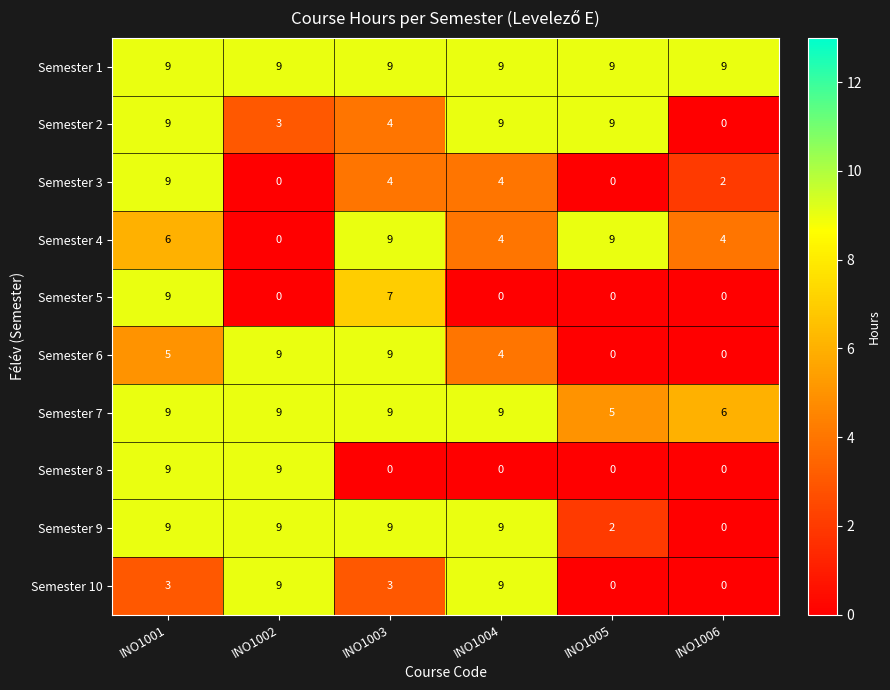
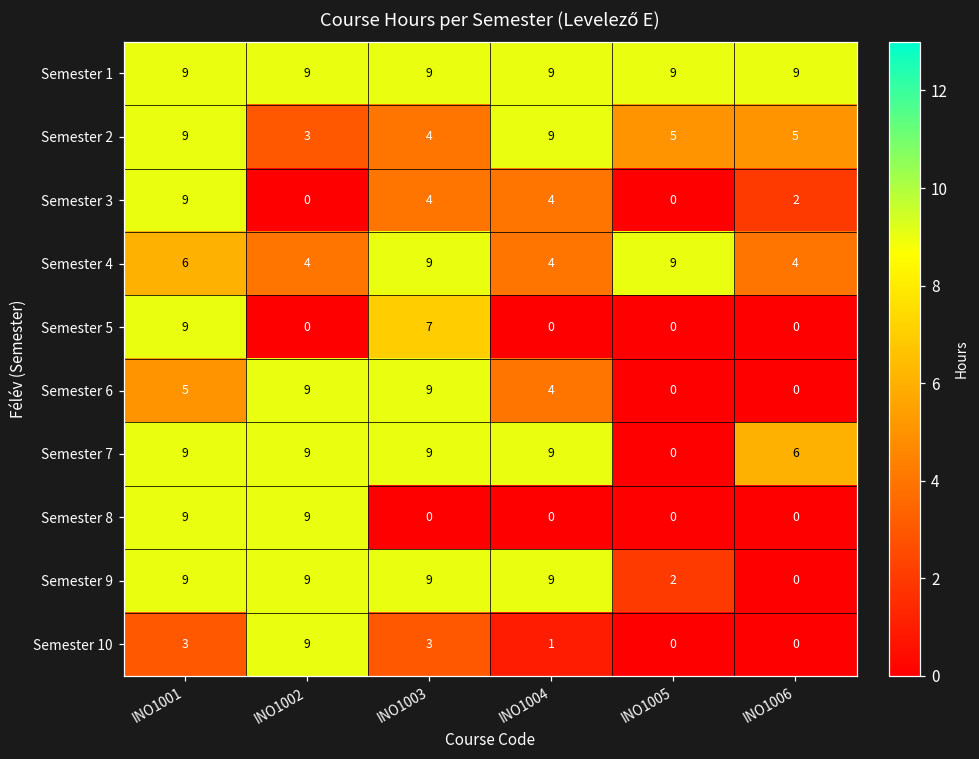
Semester 2, INO1005: 9 -> 5
Semester 2, INO1006: 0 -> 5
Semester 4, INO1002: 0 -> 4
Semester 7, INO1005: 5 -> 0
Semester 10, INO1004: 9 -> 1
